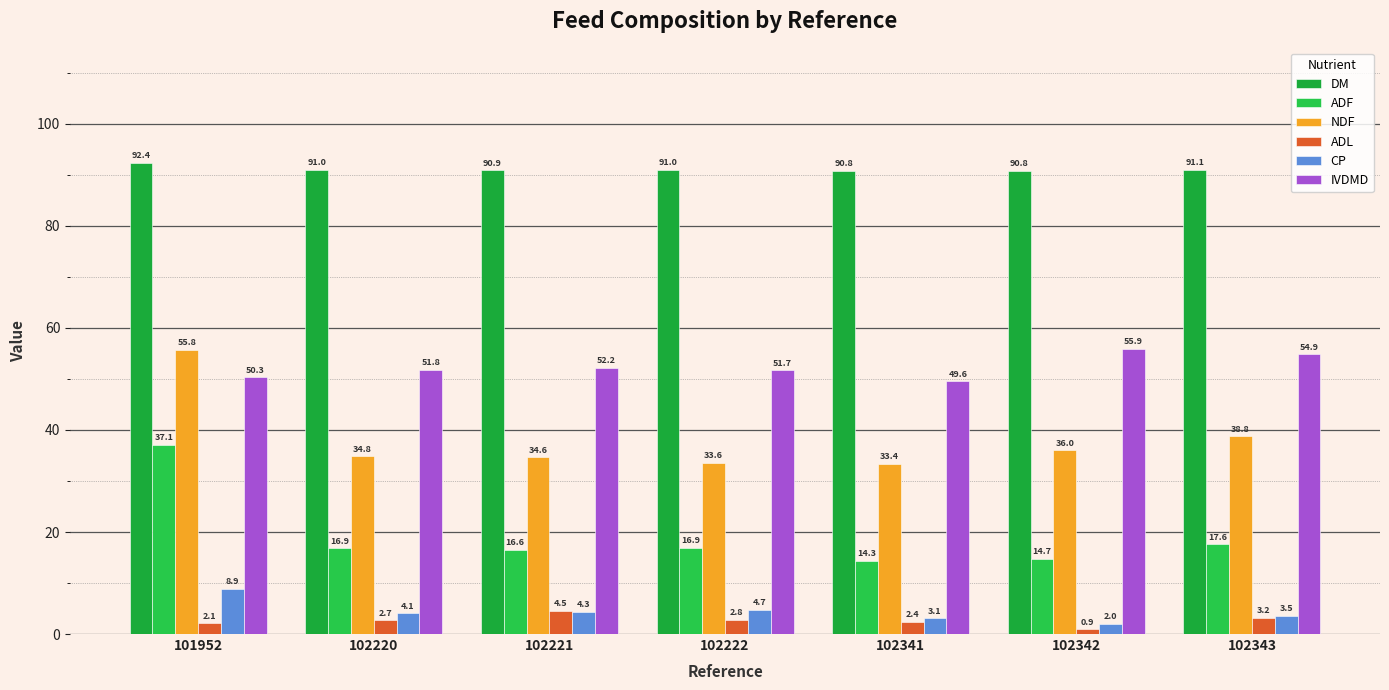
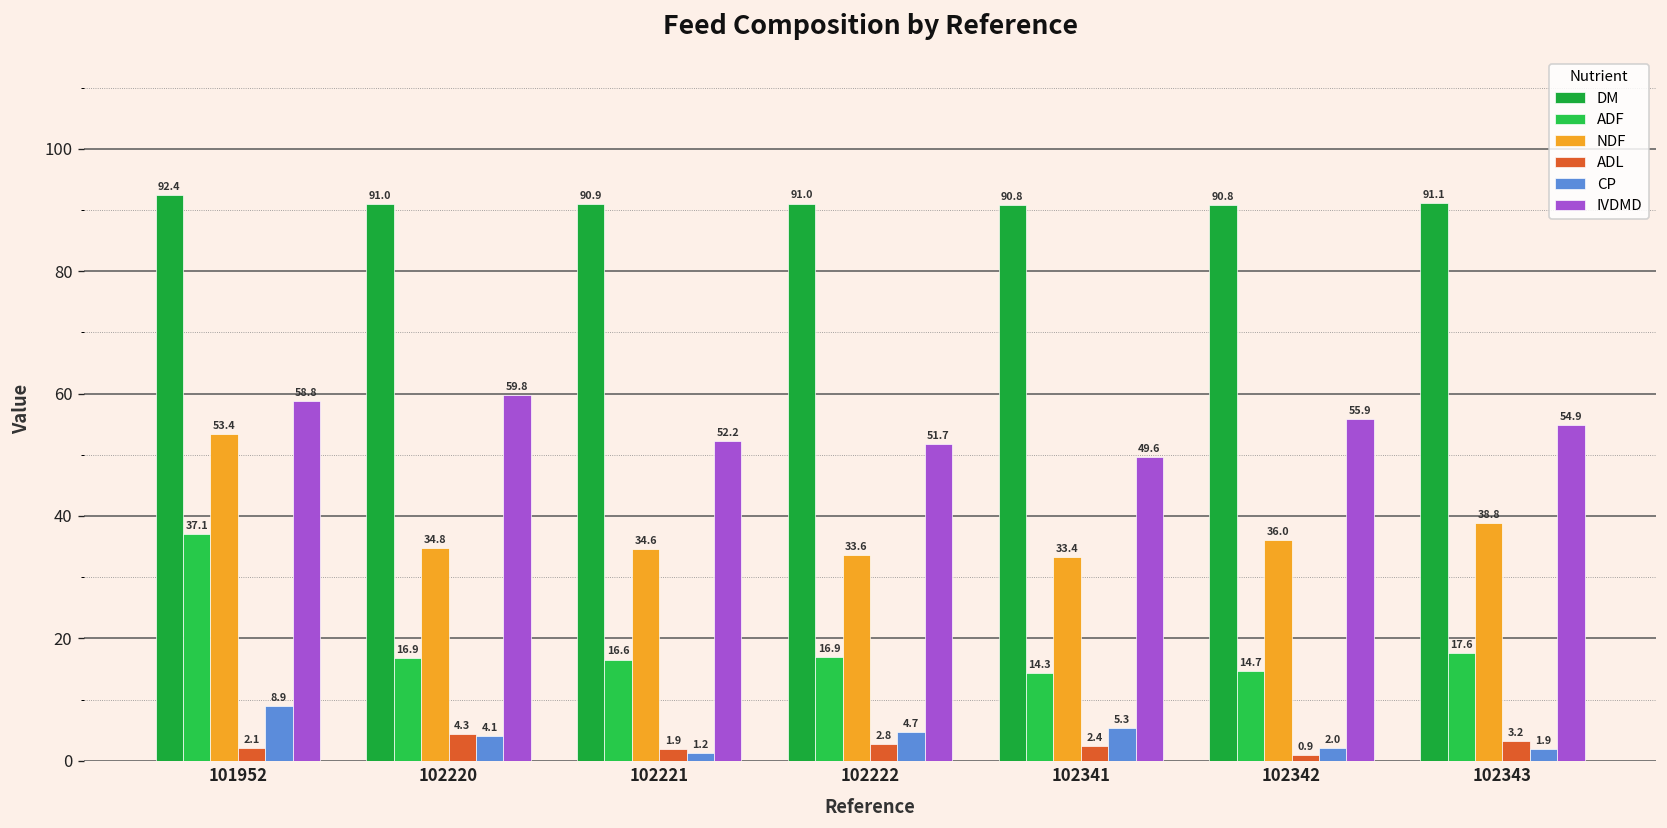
NDF, 101952: 55.8 -> 53.4
IVDMD, 101952: 50.3 -> 58.8
ADL, 102220: 2.7 -> 4.3
IVDMD, 102220: 51.8 -> 59.8
ADL, 102221: 4.5 -> 1.9
CP, 102221: 4.3 -> 1.2
CP, 102341: 3.1 -> 5.3
CP, 102343: 3.5 -> 1.9
